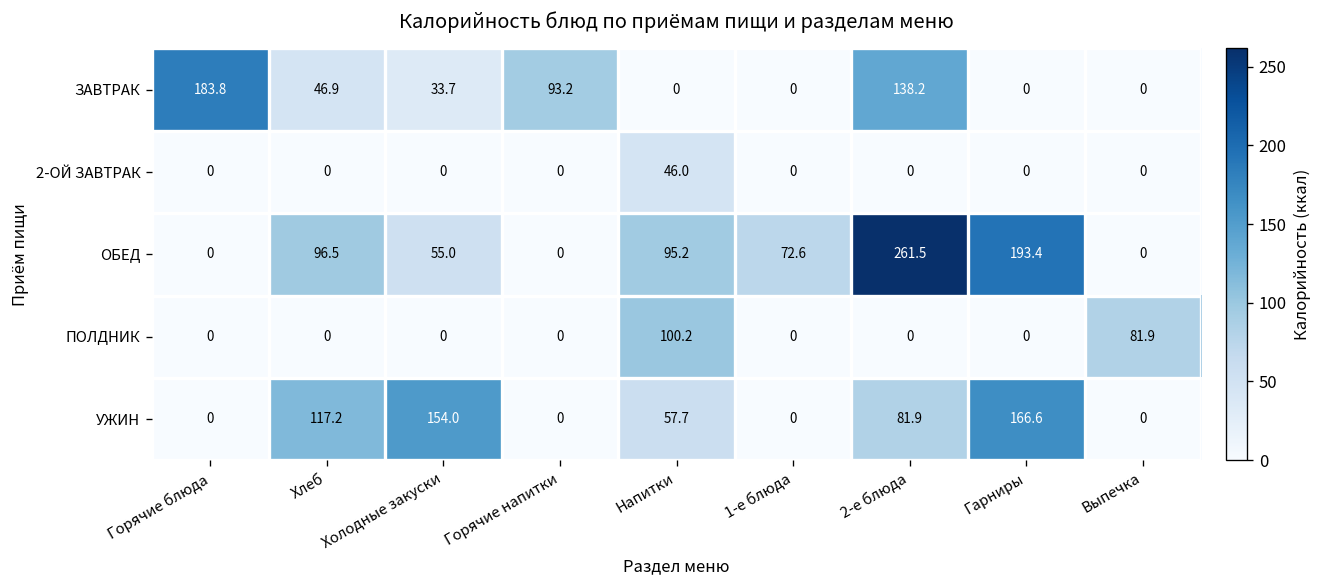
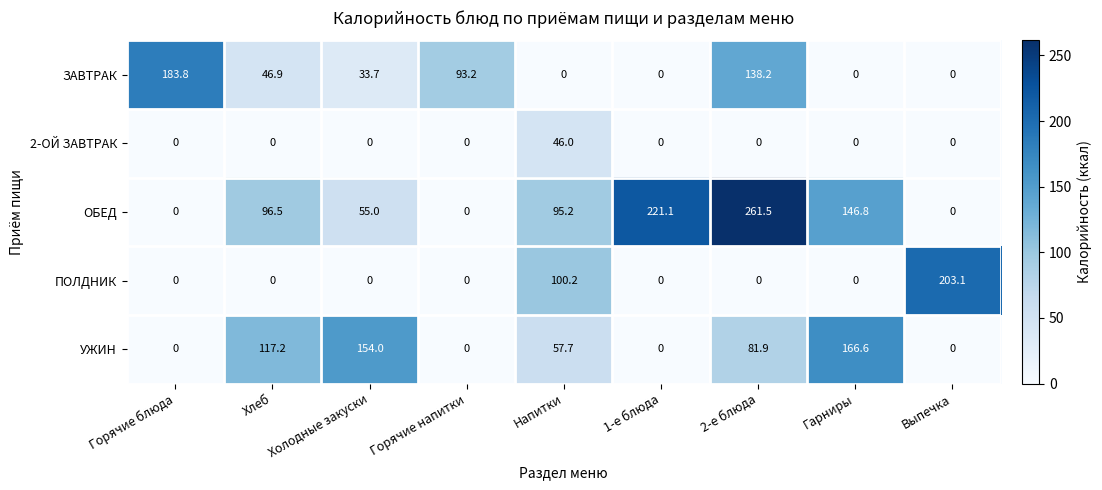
ОБЕД, 1-е блюда: 72.6 -> 221.1
ОБЕД, Гарниры: 193.4 -> 146.8
ПОЛДНИК, Выпечка: 81.9 -> 203.1
